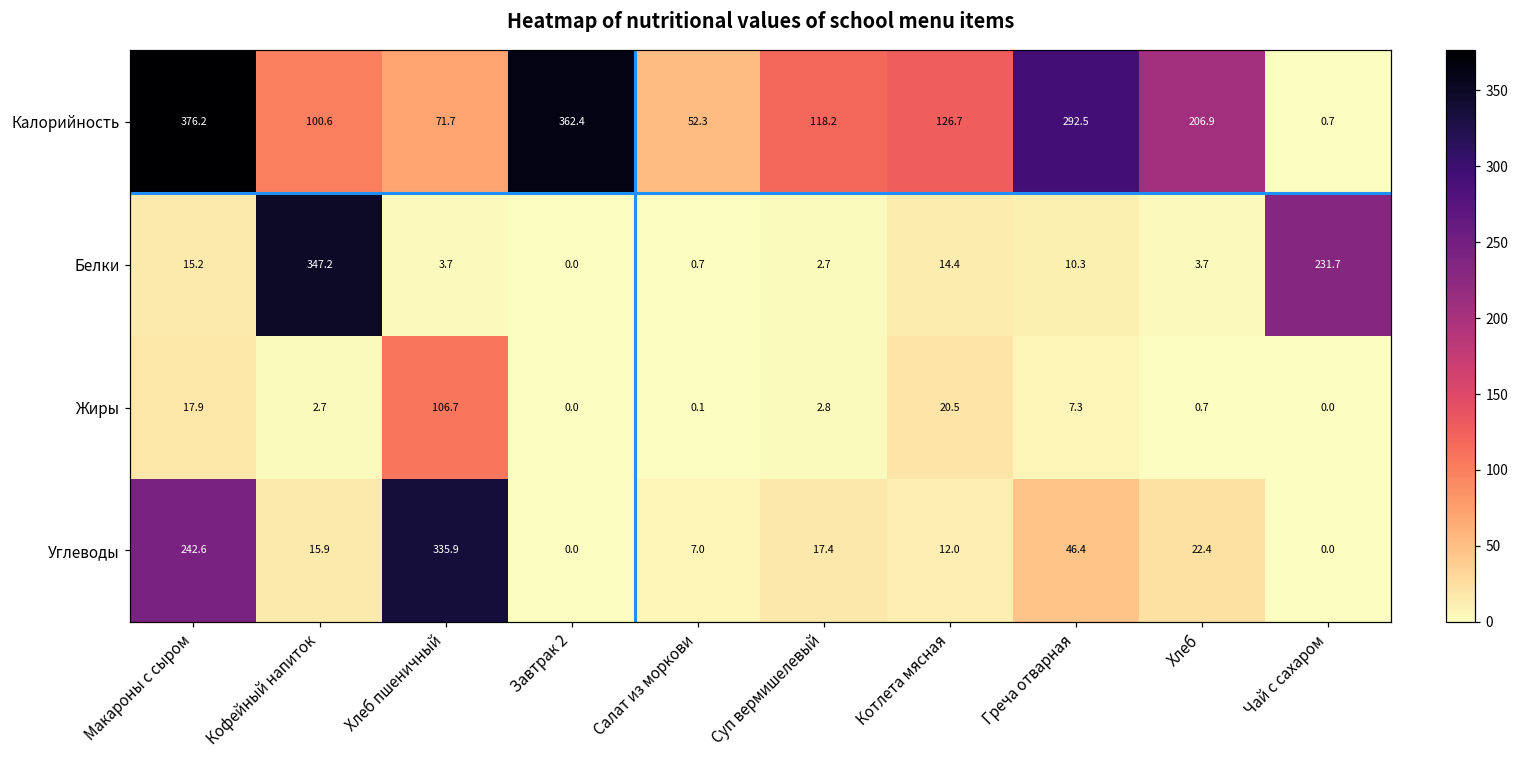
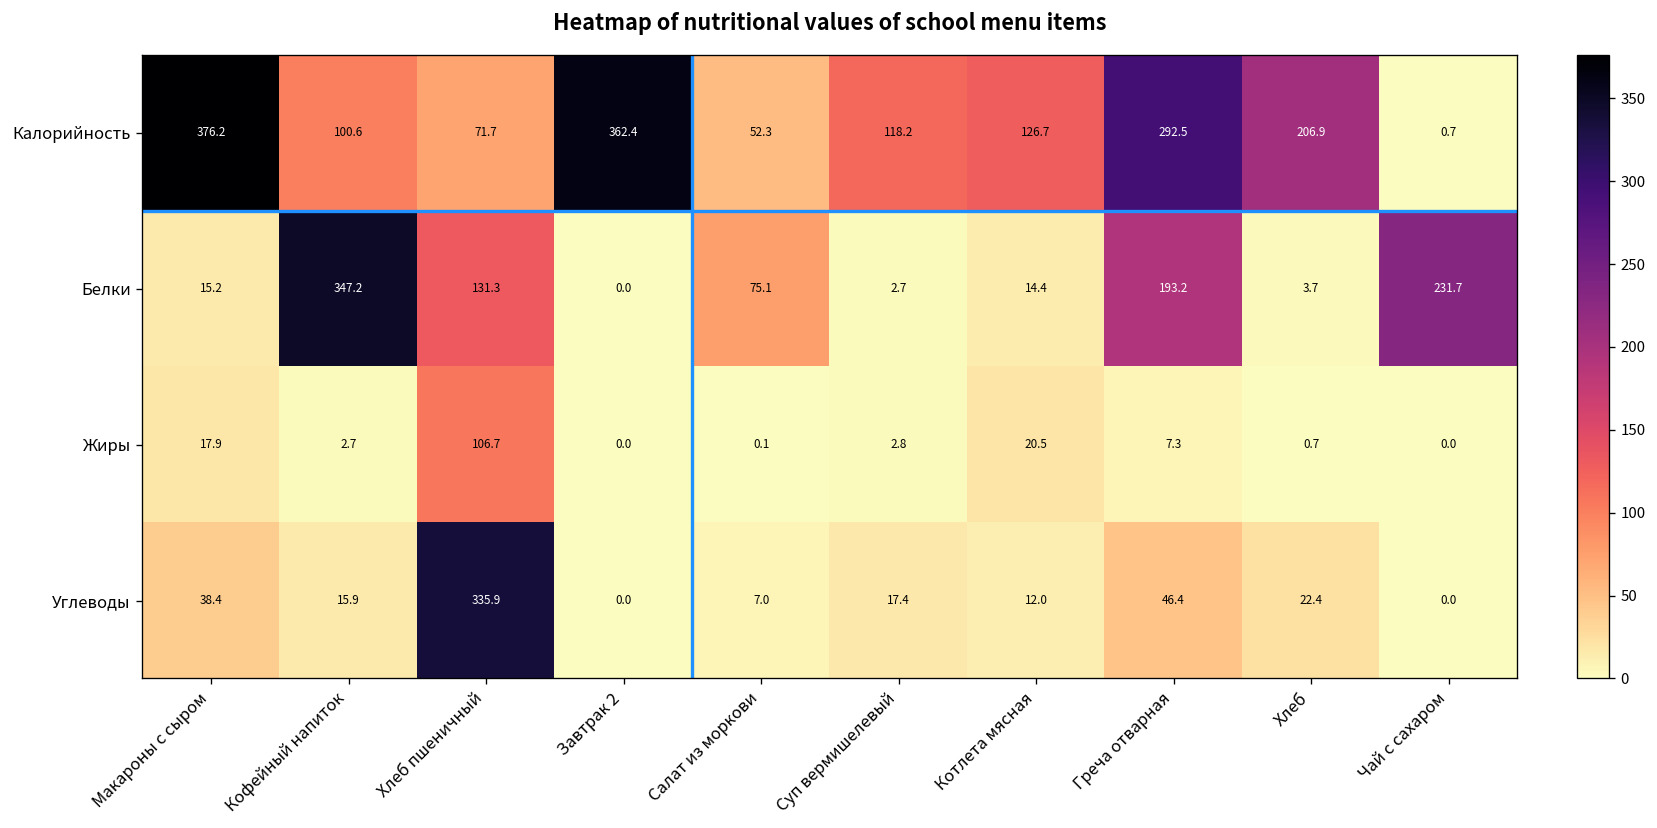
Белки, Хлеб пшеничный: 3.7 -> 131.3
Белки, Салат из моркови: 0.7 -> 75.1
Белки, Греча отварная: 10.3 -> 193.2
Углеводы, Макароны с сыром: 242.6 -> 38.4
